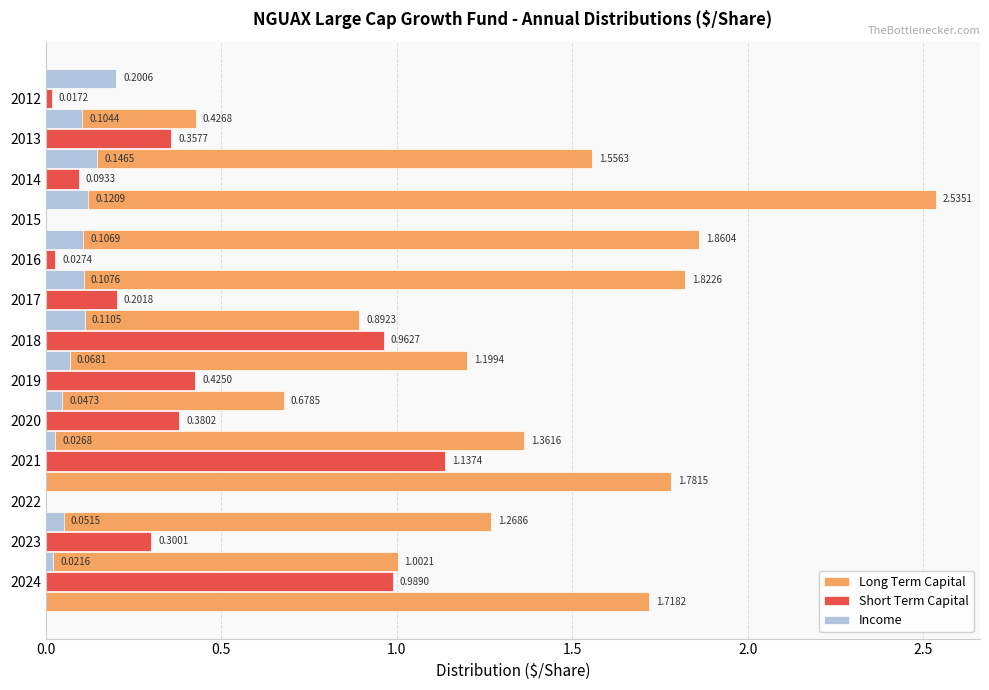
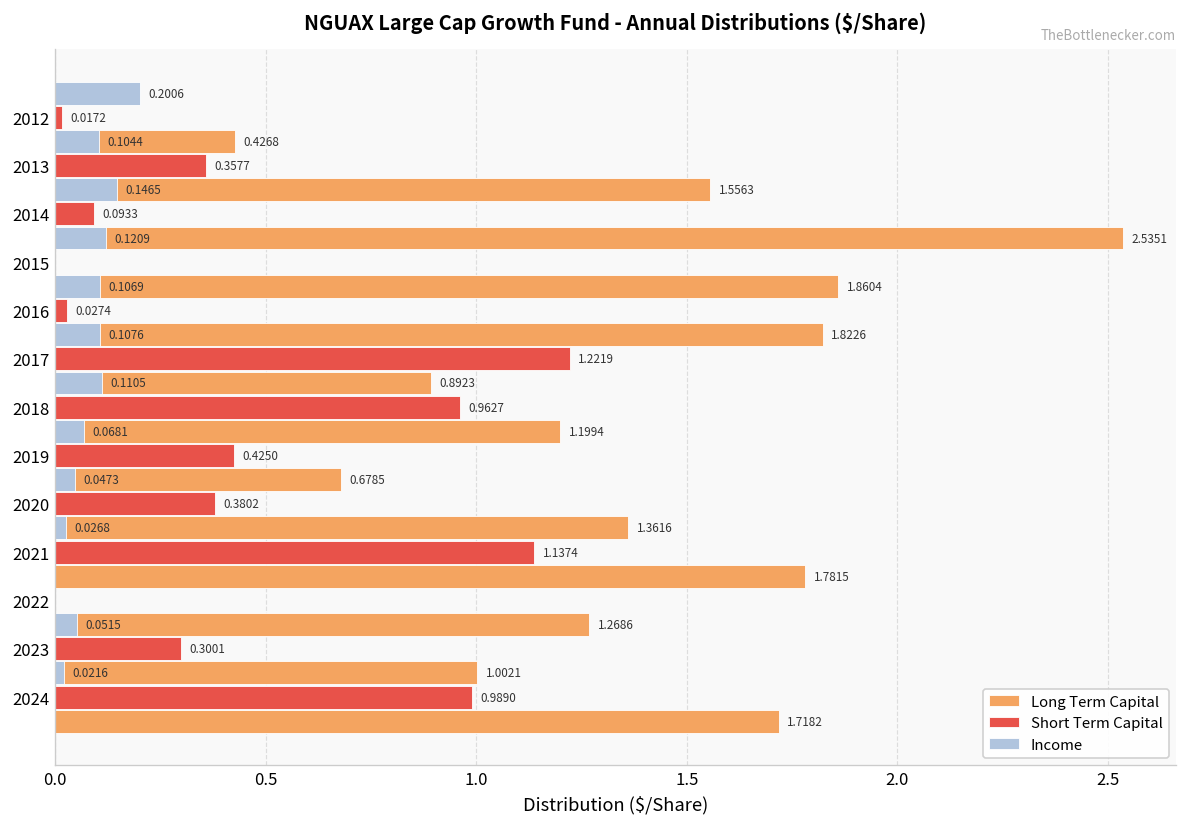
Short Term Capital, 2017: 0.2018 -> 1.2219
